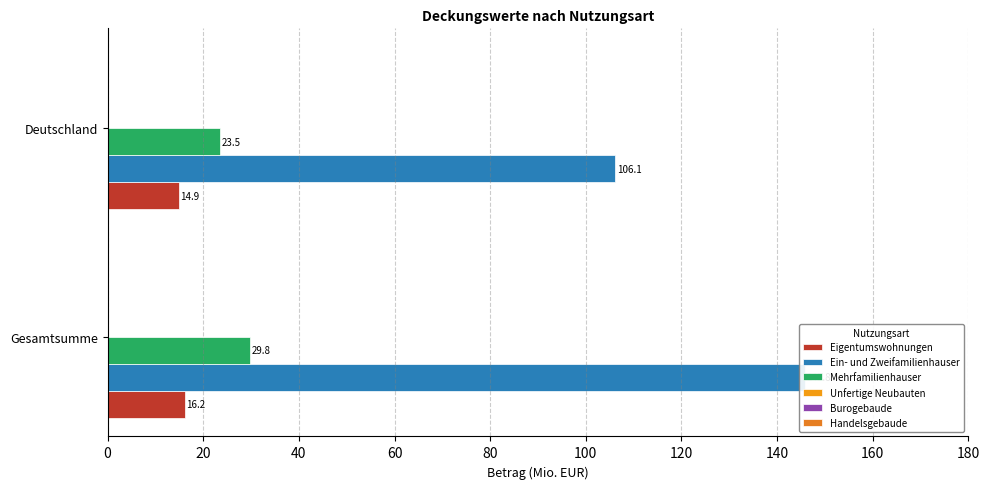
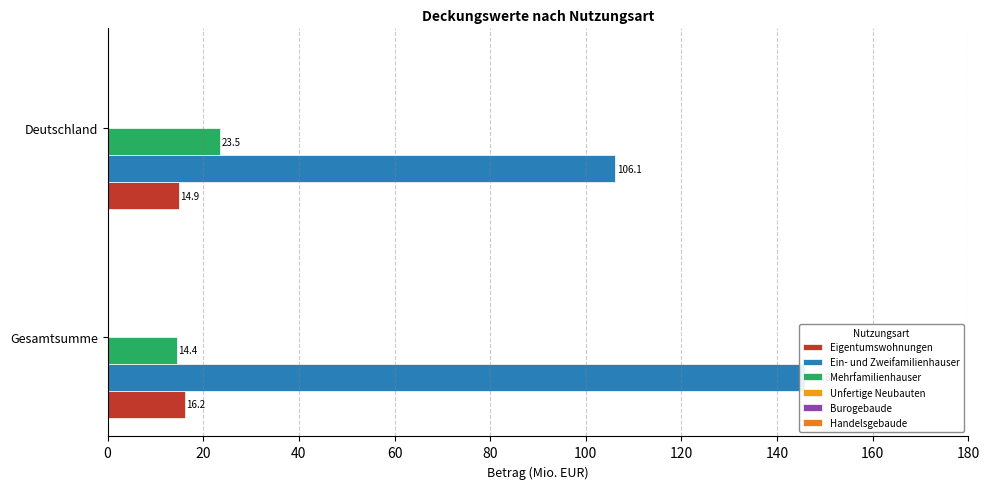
Mehrfamilienhauser, Gesamtsumme: 29.8 -> 14.4
